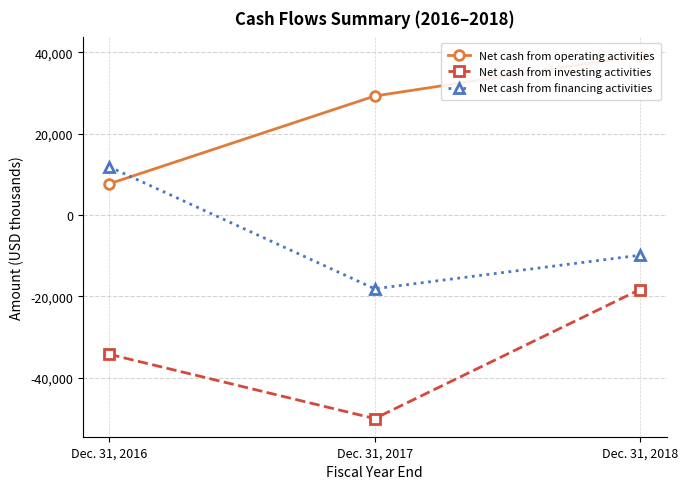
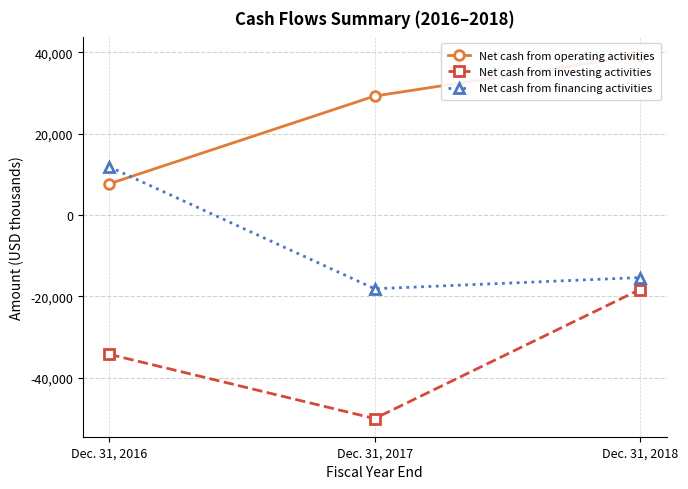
Net cash from financing activities, Dec. 31, 2018: -10,000 -> -15,000
